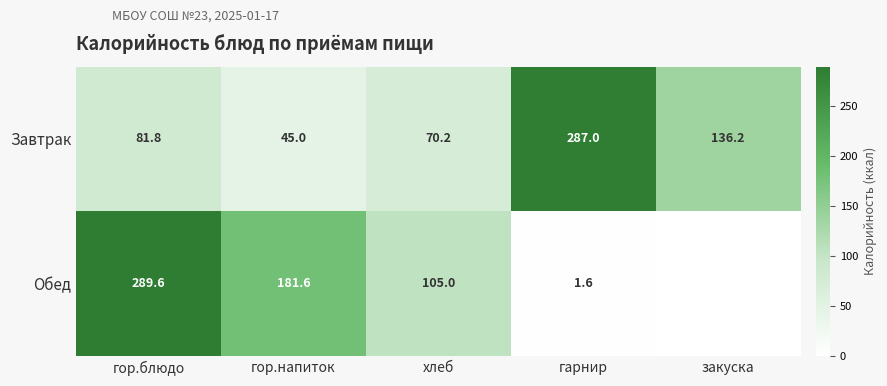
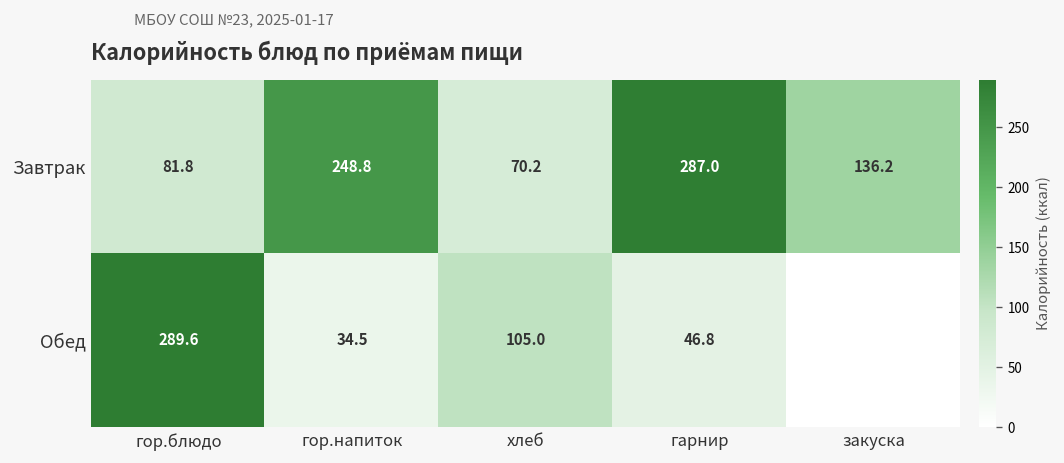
Завтрак, гор.напиток: 45.0 -> 248.8
Обед, гор.напиток: 181.6 -> 34.5
Обед, гарнир: 1.6 -> 46.8
